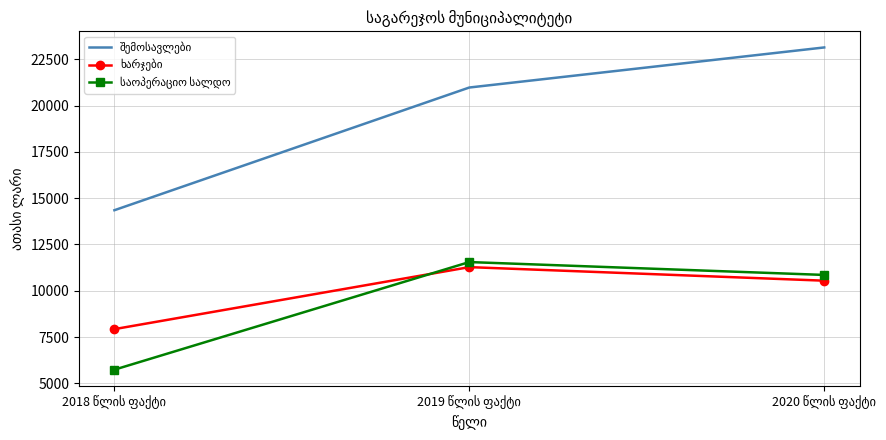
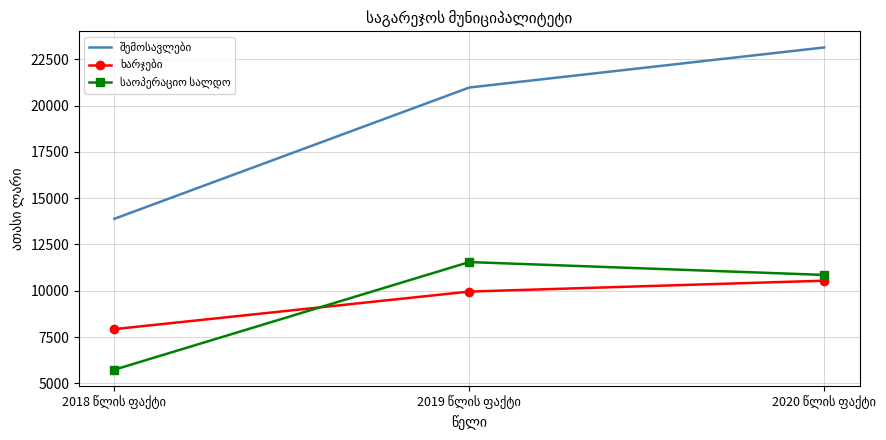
შემოსავლები, 2018 წლის ფაქტი: 14300 -> 13900
ხარჯები, 2019 წლის ფაქტი: 11300 -> 10000
